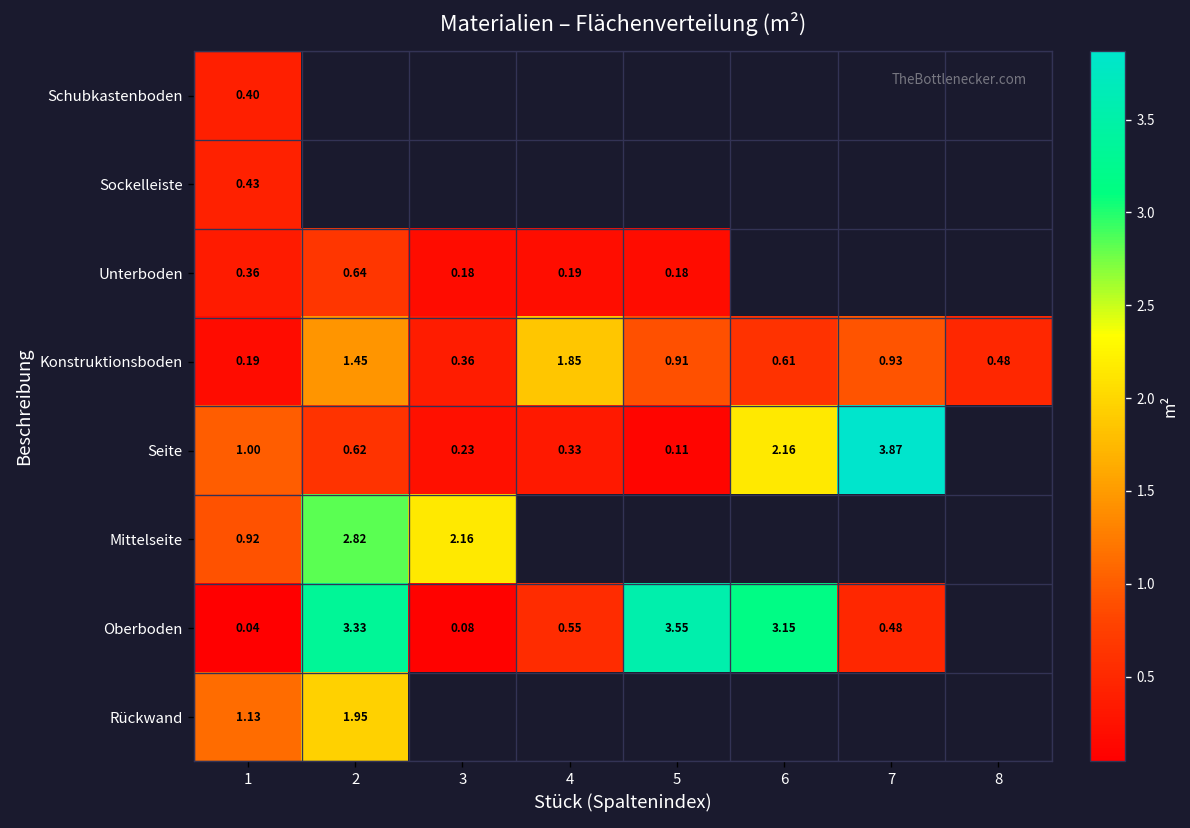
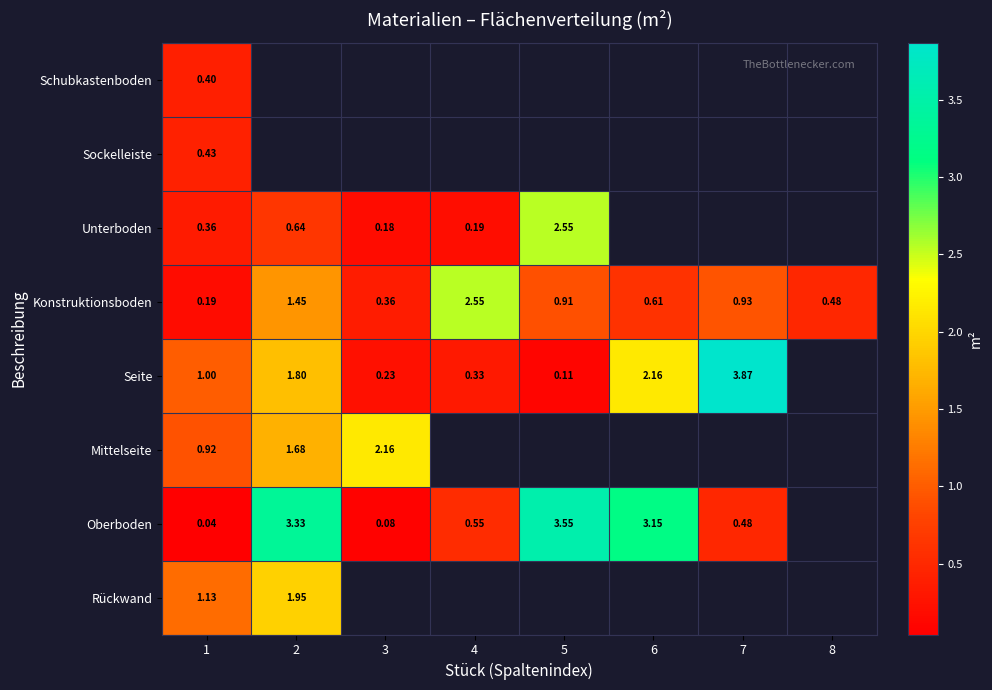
Unterboden, 5: 0.18 -> 2.55
Konstruktionsboden, 4: 1.85 -> 2.55
Seite, 2: 0.62 -> 1.80
Mittelseite, 2: 2.82 -> 1.68
